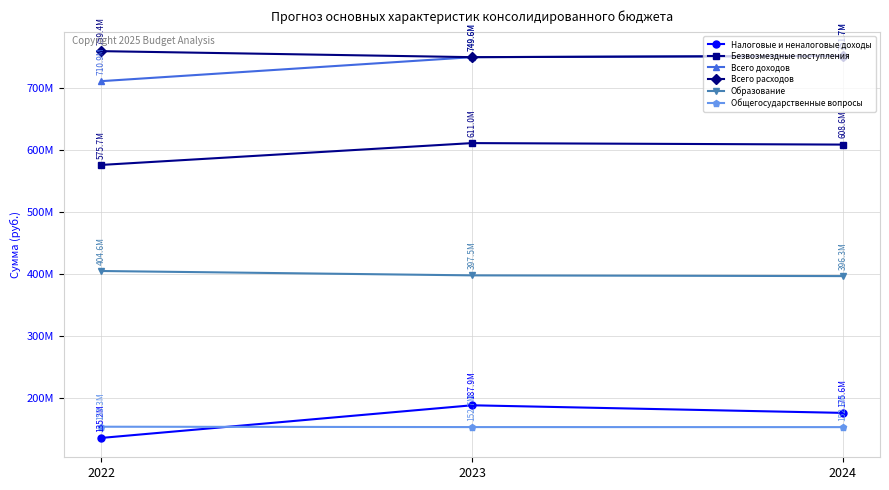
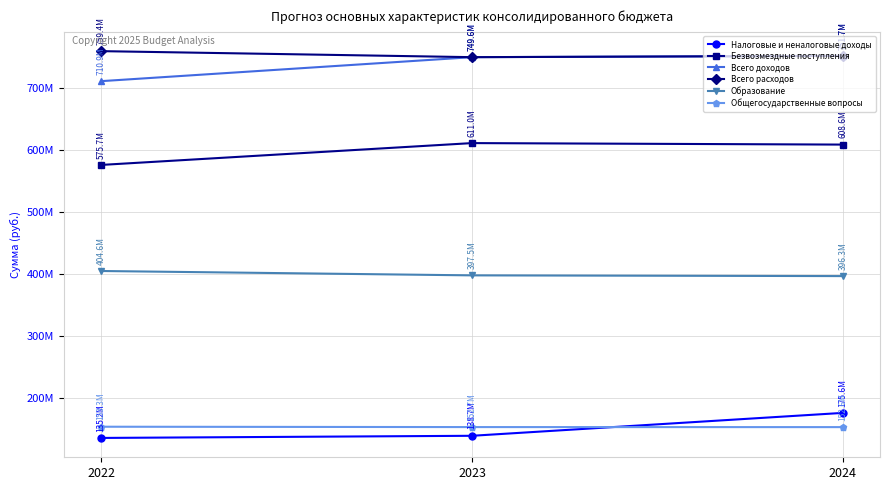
Налоговые и неналоговые доходы, 2023: 187.9M -> 138.7M
